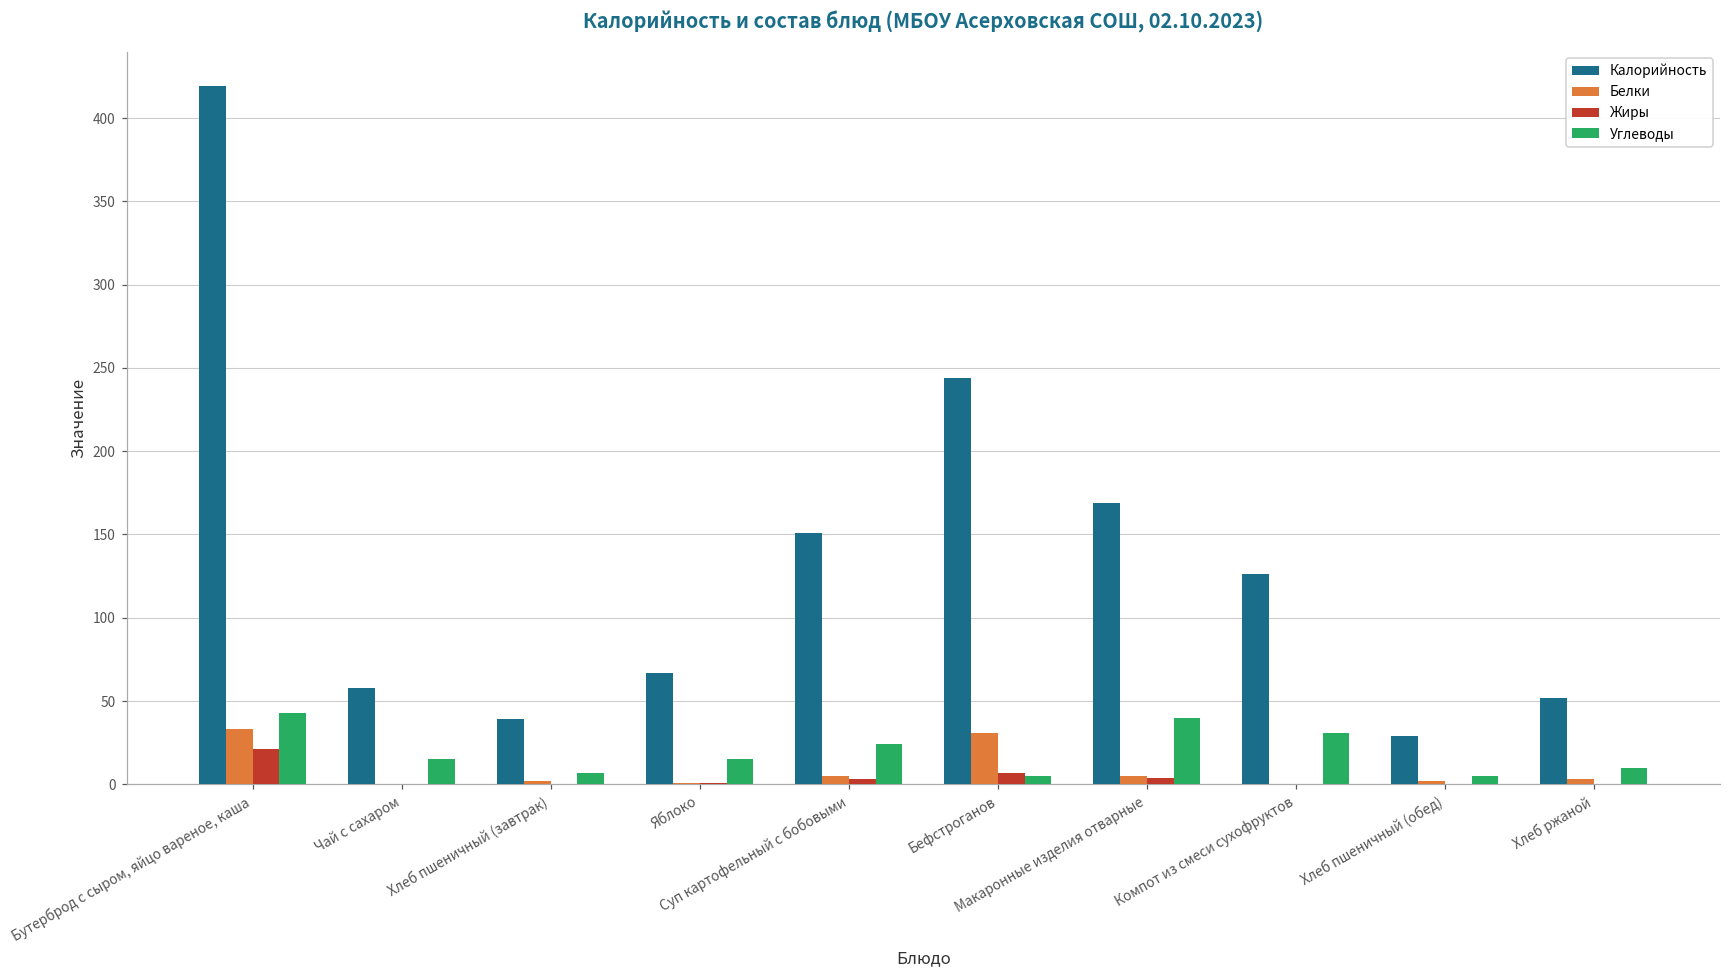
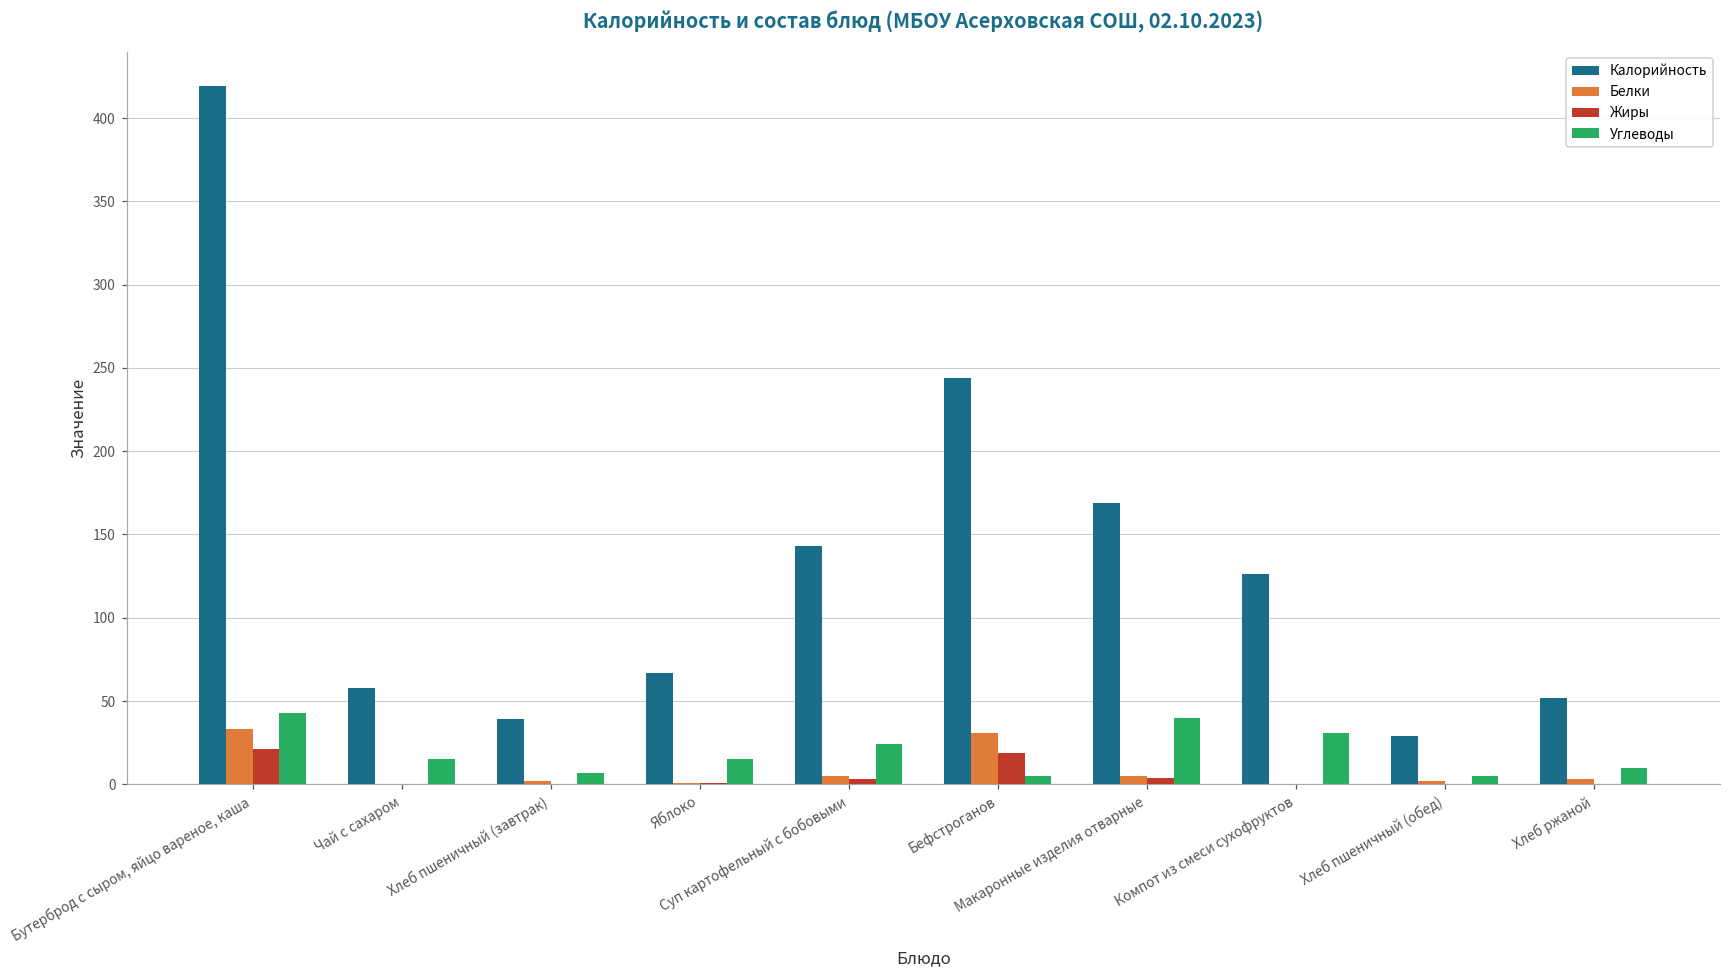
Калорийность, Суп картофельный с бобовыми: 151 -> 143
Жиры, Бефстроганов: 7 -> 19
